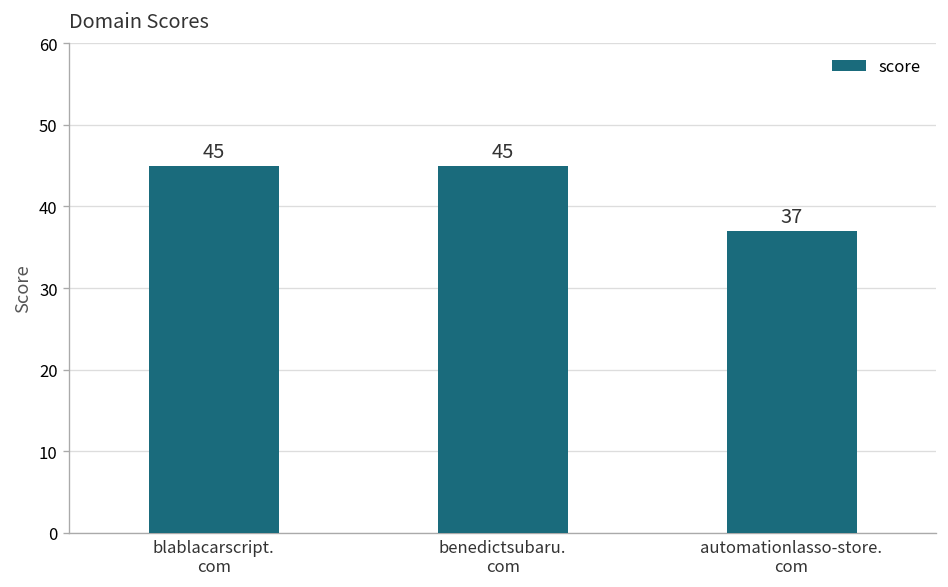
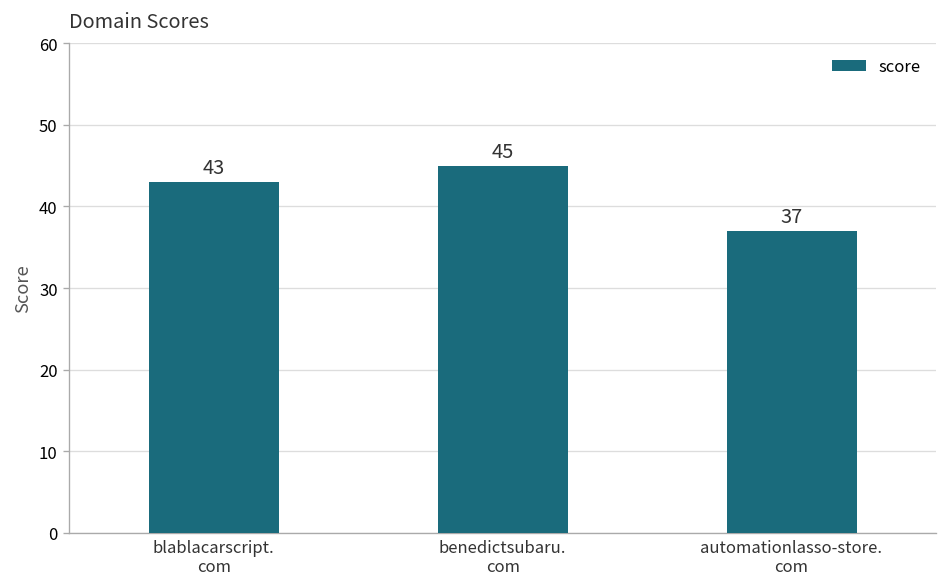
blablacarscript. com: 45 -> 43
